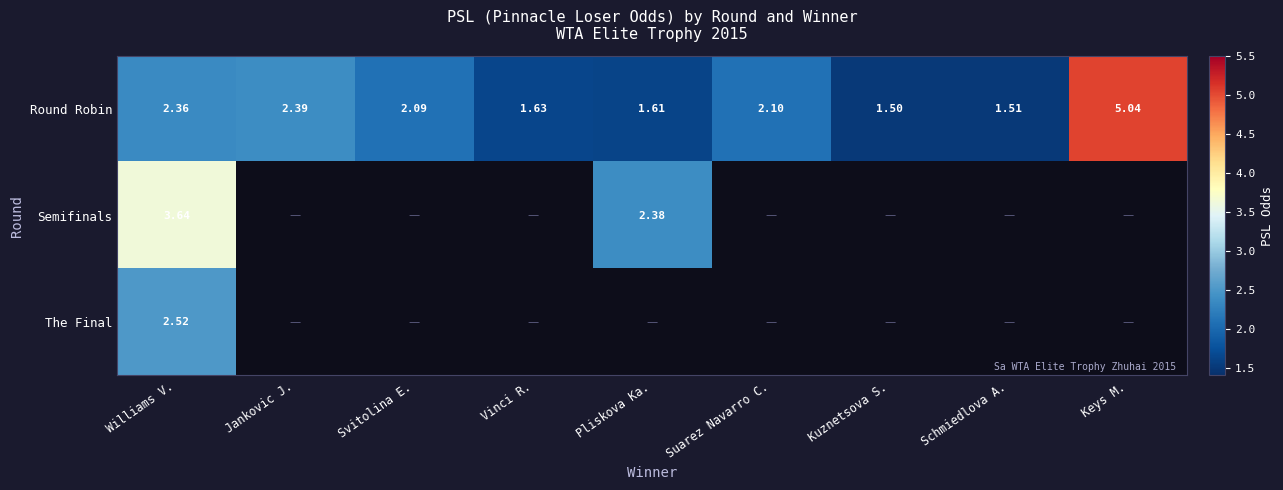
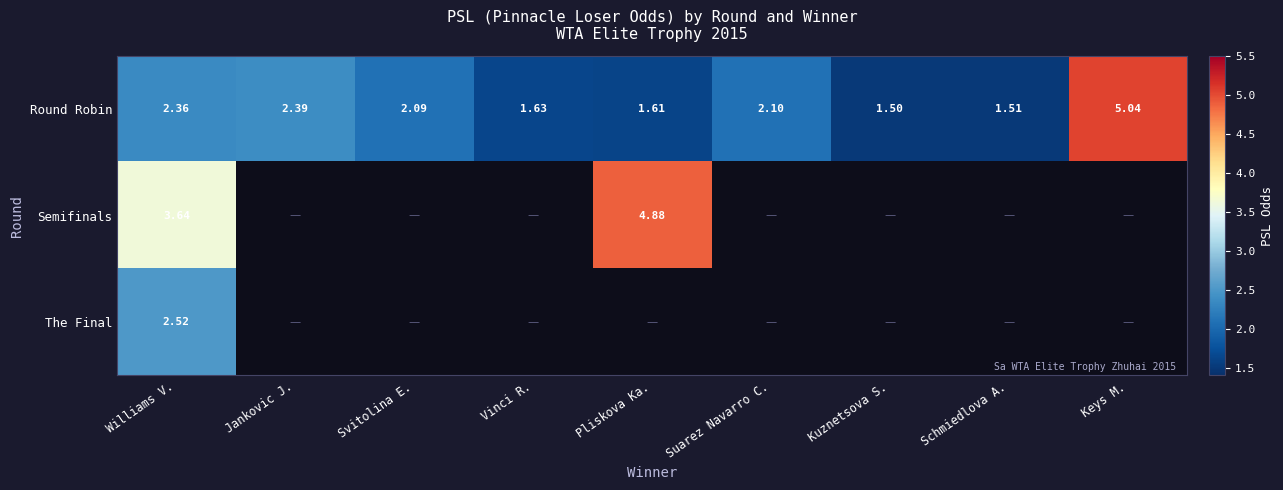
Semifinals, Pliskova Ka.: 2.38 -> 4.88
